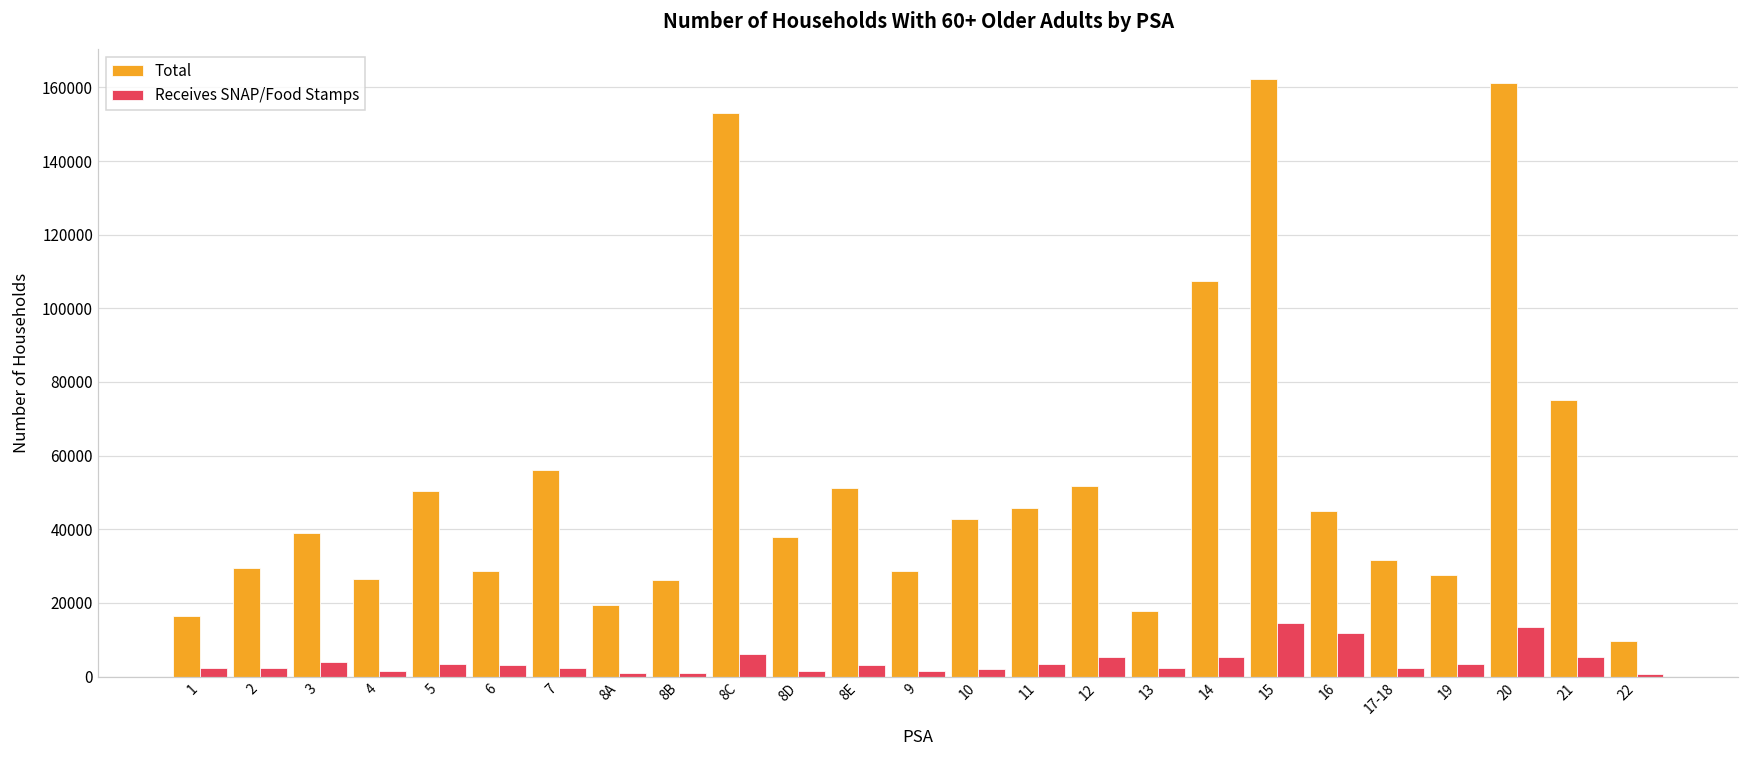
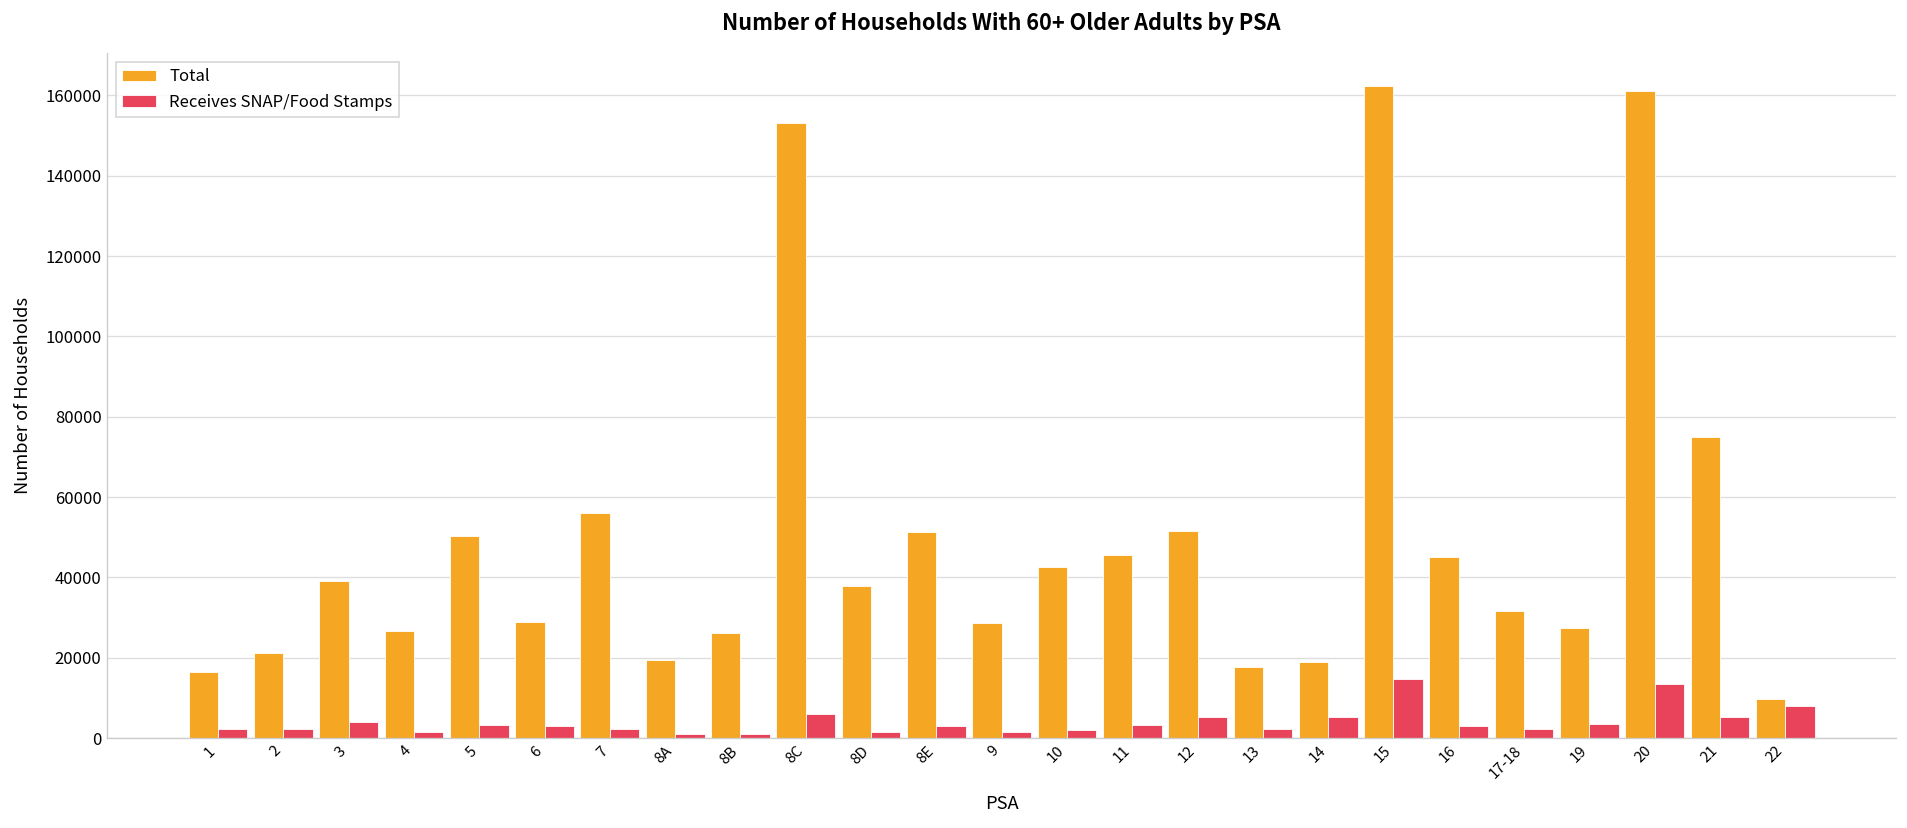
Total, 2: 30000 -> 21000
Total, 14: 107000 -> 19000
Receives SNAP/Food Stamps, 16: 12000 -> 3000
Receives SNAP/Food Stamps, 22: 1000 -> 8000
